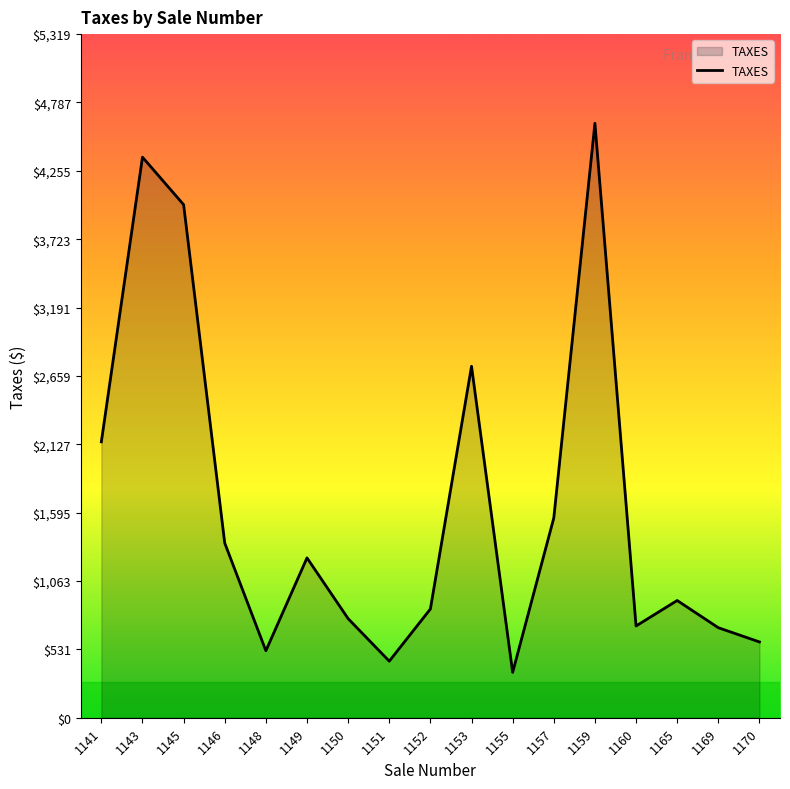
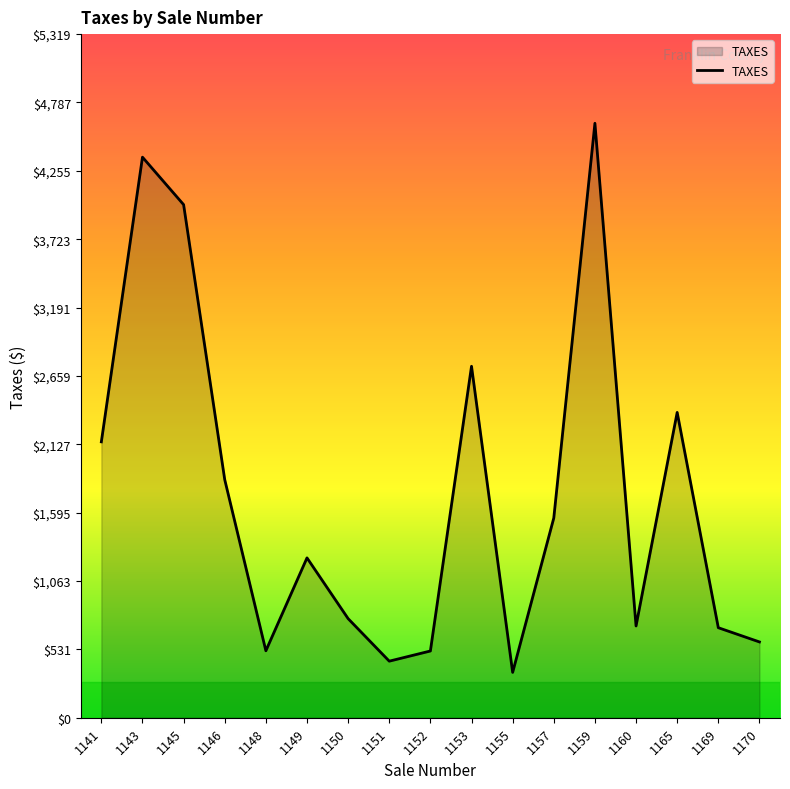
1146: $1,360 -> $1,850
1152: $850 -> $520
1165: $910 -> $2,380
